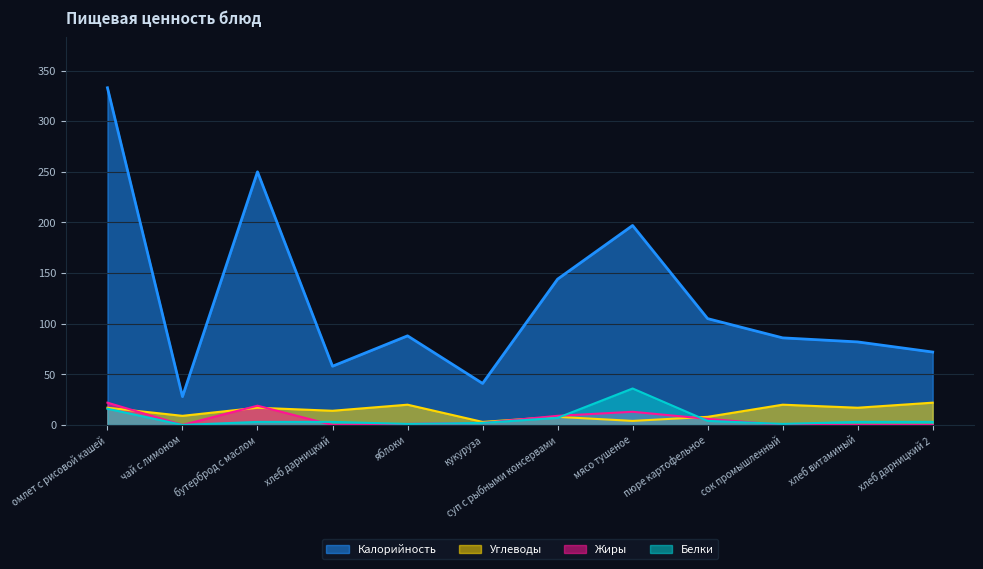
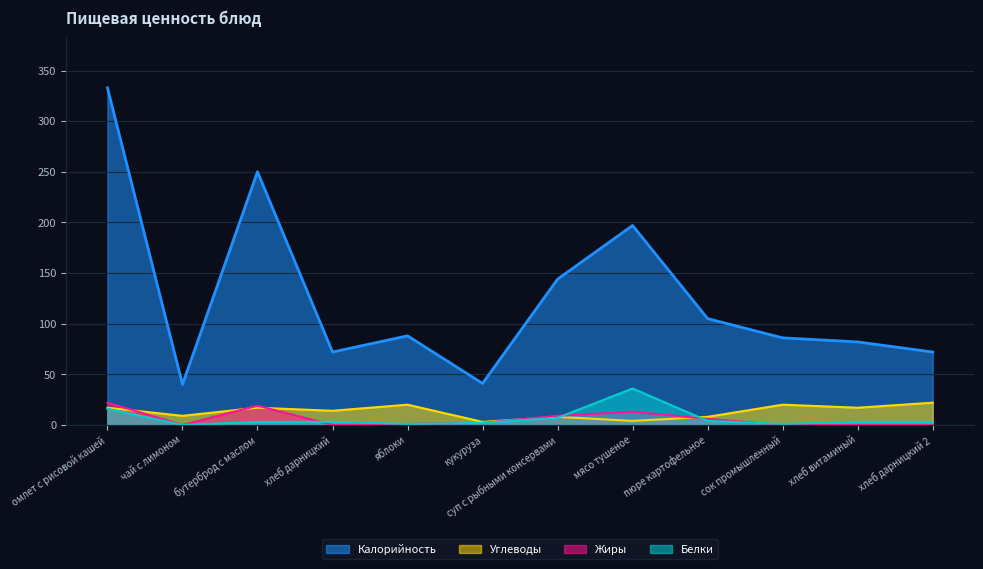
Калорийность, чай с лимоном: 28 -> 40
Калорийность, хлеб дарницкий: 58 -> 72
